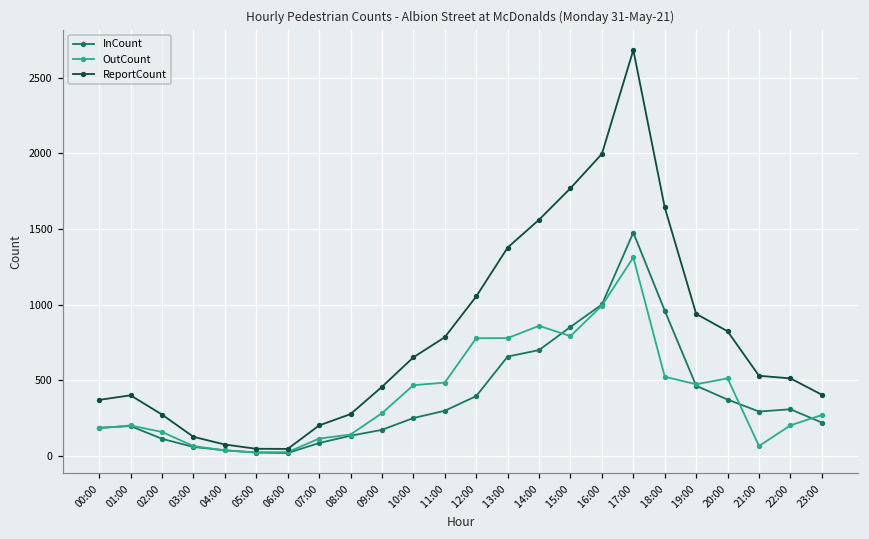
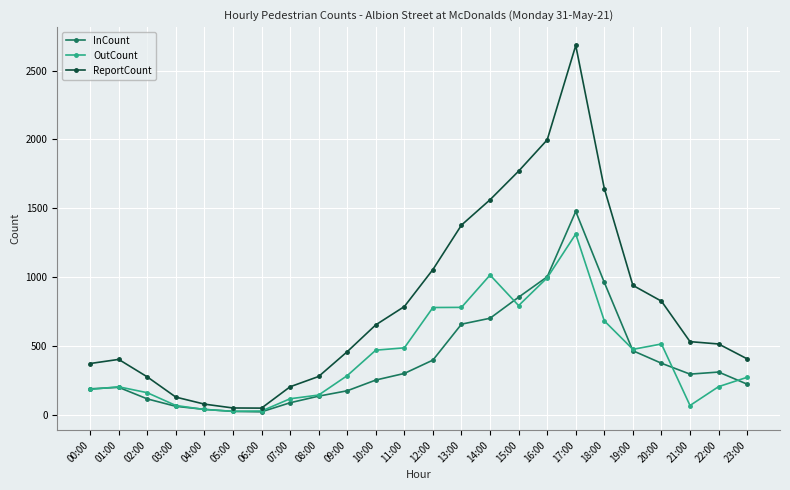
OutCount, 14:00: 860 -> 1020
OutCount, 18:00: 530 -> 680
